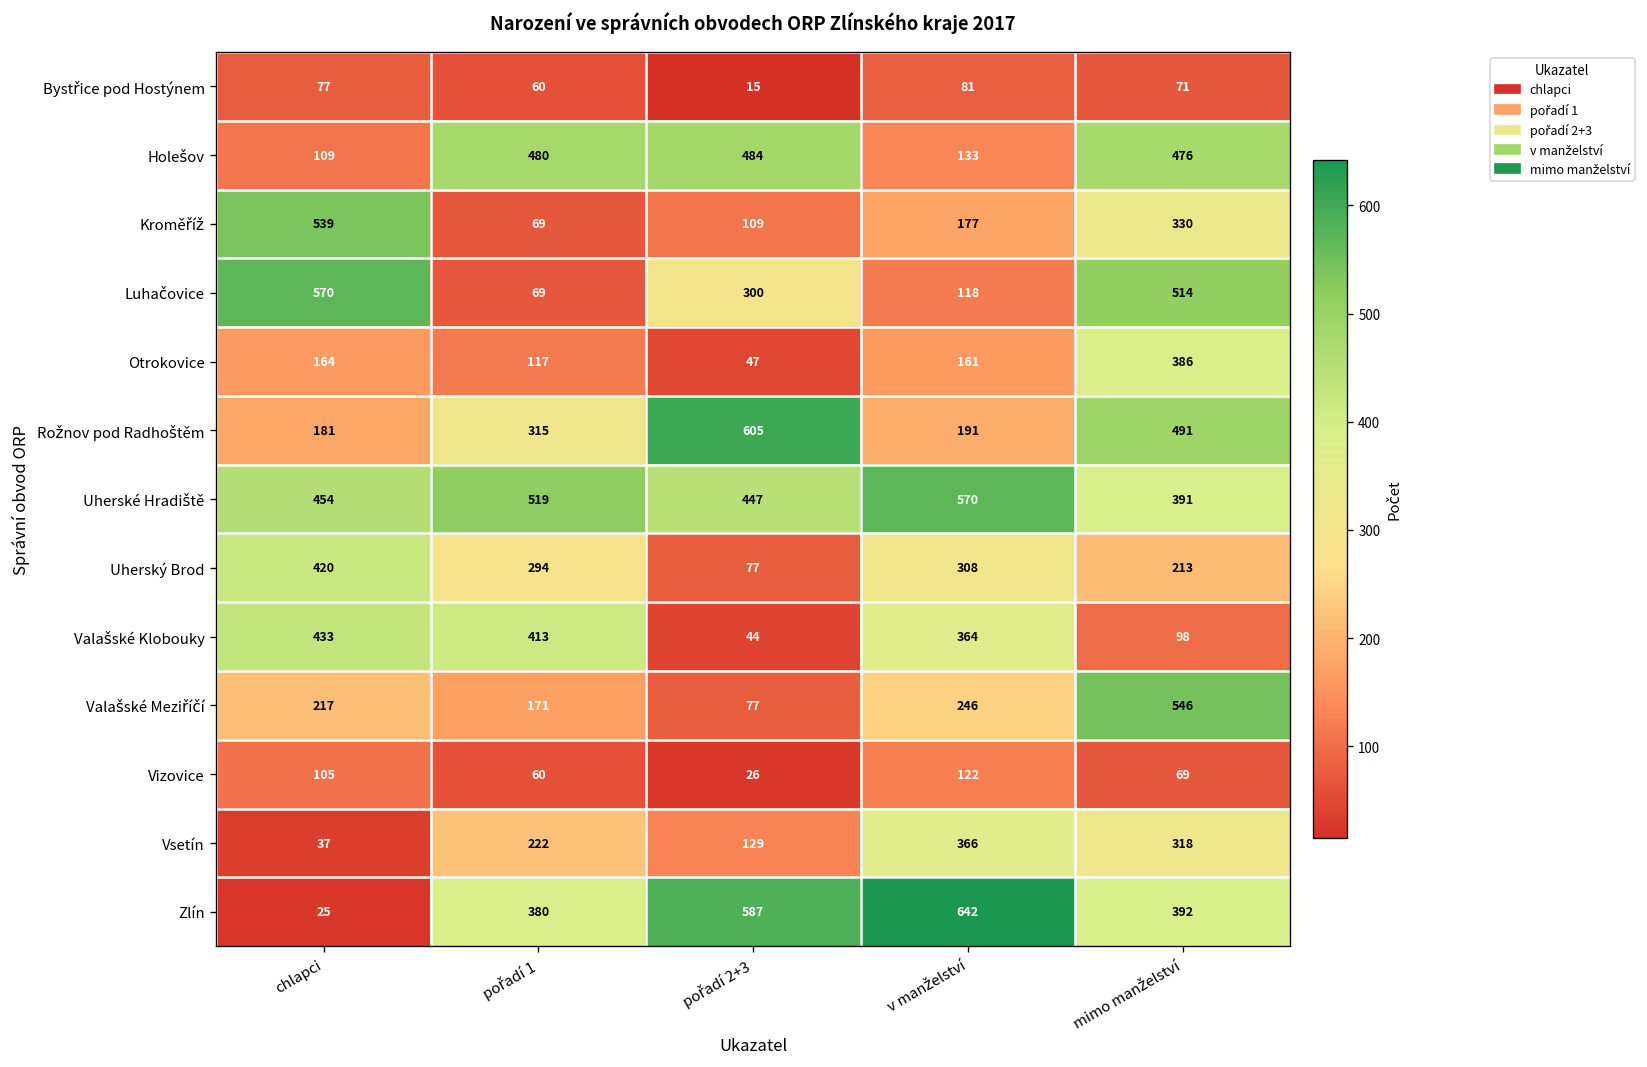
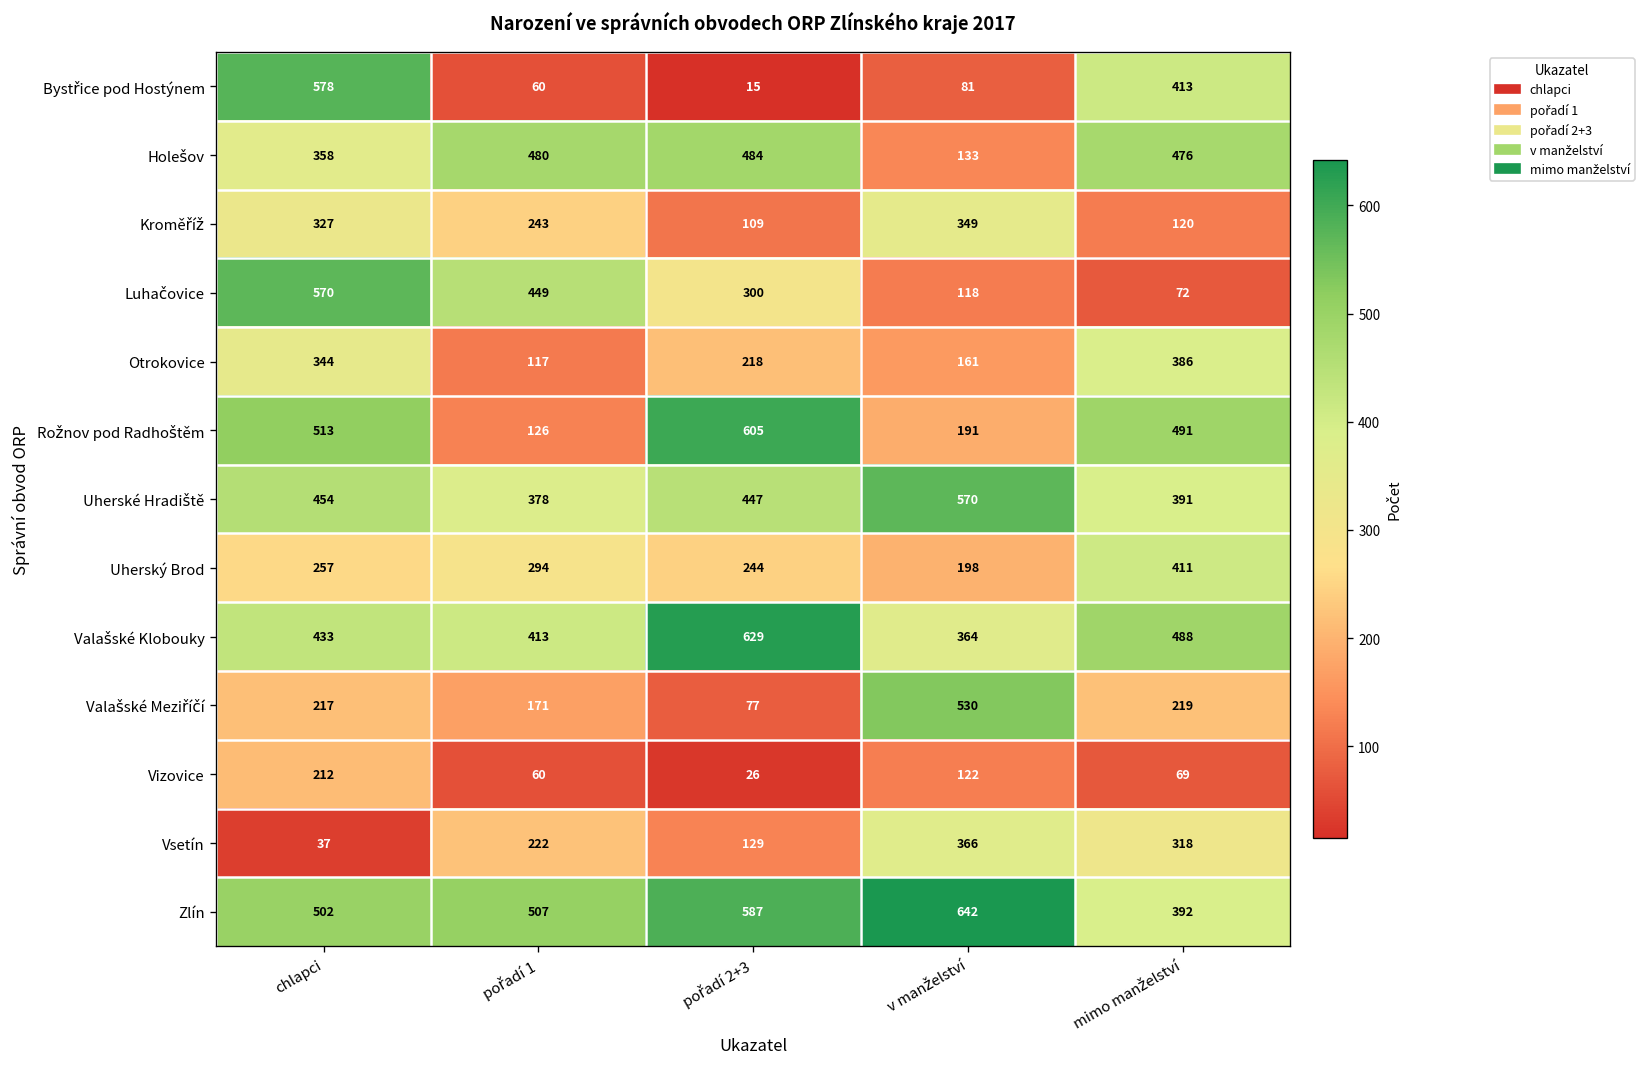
Bystřice pod Hostýnem, chlapci: 77 -> 578
Bystřice pod Hostýnem, mimo manželství: 71 -> 413
Holešov, chlapci: 109 -> 358
Kroměříž, chlapci: 539 -> 327
Kroměříž, pořadí 1: 69 -> 243
Kroměříž, v manželství: 177 -> 349
Kroměříž, mimo manželství: 330 -> 120
Luhačovice, pořadí 1: 69 -> 449
Luhačovice, mimo manželství: 514 -> 72
Otrokovice, chlapci: 164 -> 344
Otrokovice, pořadí 2+3: 47 -> 218
Rožnov pod Radhoštěm, chlapci: 181 -> 513
Rožnov pod Radhoštěm, pořadí 1: 315 -> 126
Uherské Hradiště, pořadí 1: 519 -> 378
Uherský Brod, chlapci: 420 -> 257
Uherský Brod, pořadí 2+3: 77 -> 244
Uherský Brod, v manželství: 308 -> 198
Uherský Brod, mimo manželství: 213 -> 411
Valašské Klobouky, pořadí 2+3: 44 -> 629
Valašské Klobouky, mimo manželství: 98 -> 488
Valašské Meziříčí, v manželství: 246 -> 530
Valašské Meziříčí, mimo manželství: 546 -> 219
Vizovice, chlapci: 105 -> 212
Zlín, chlapci: 25 -> 502
Zlín, pořadí 1: 380 -> 507
